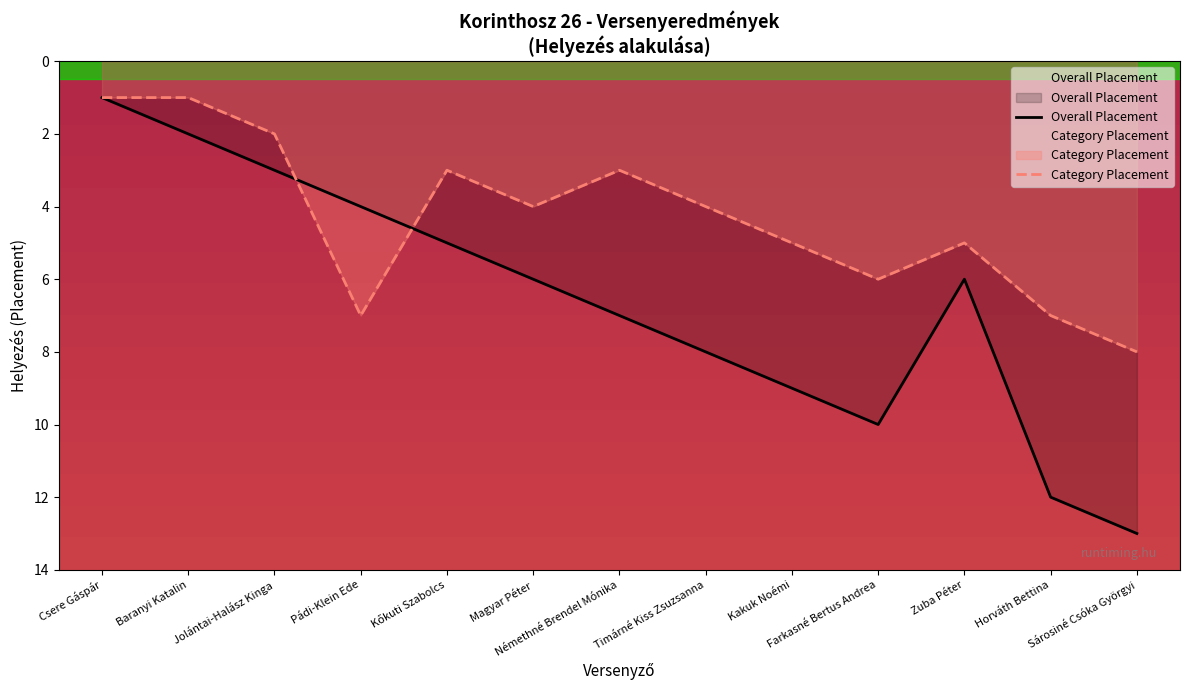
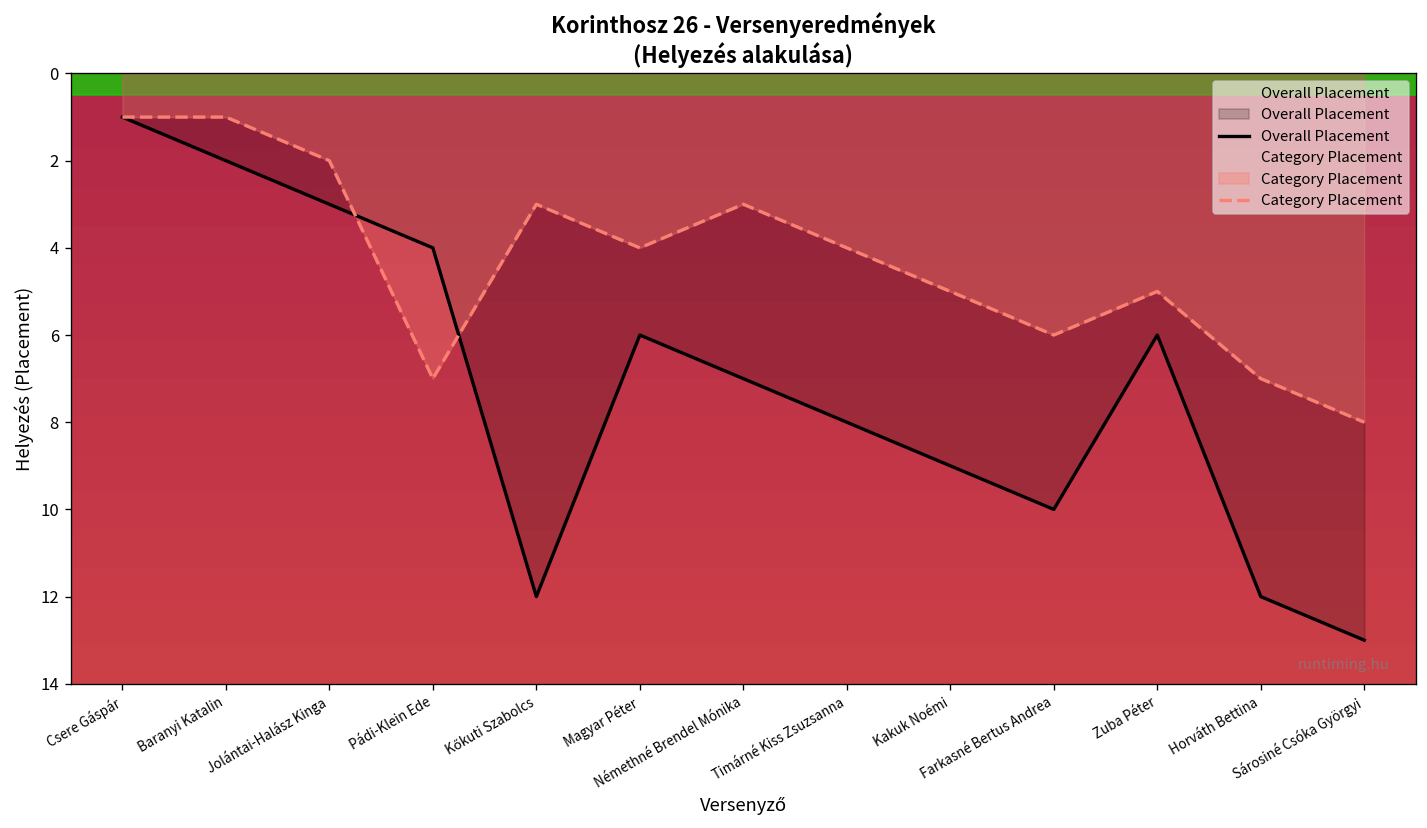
Overall Placement, Kőkuti Szabolcs: 5 -> 12
